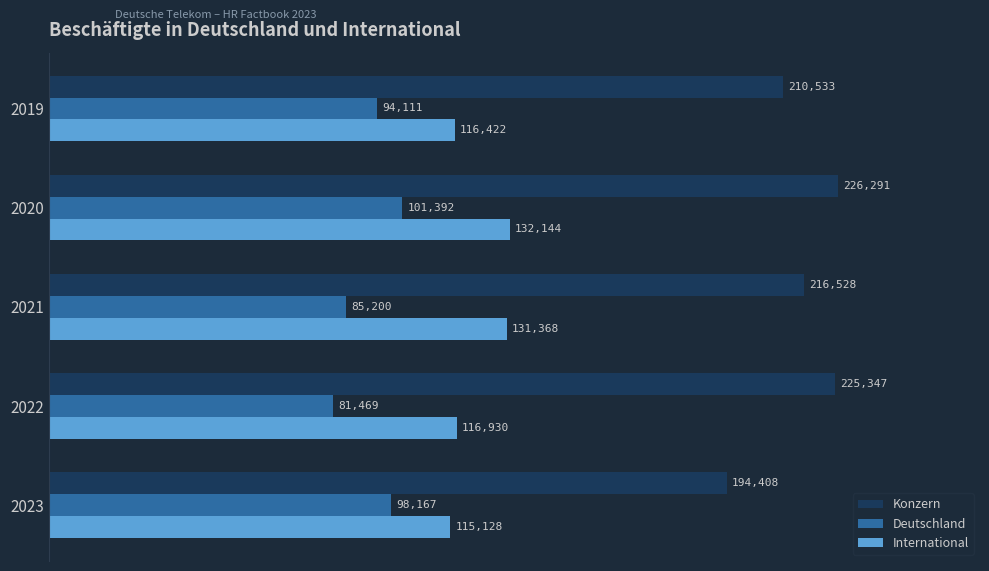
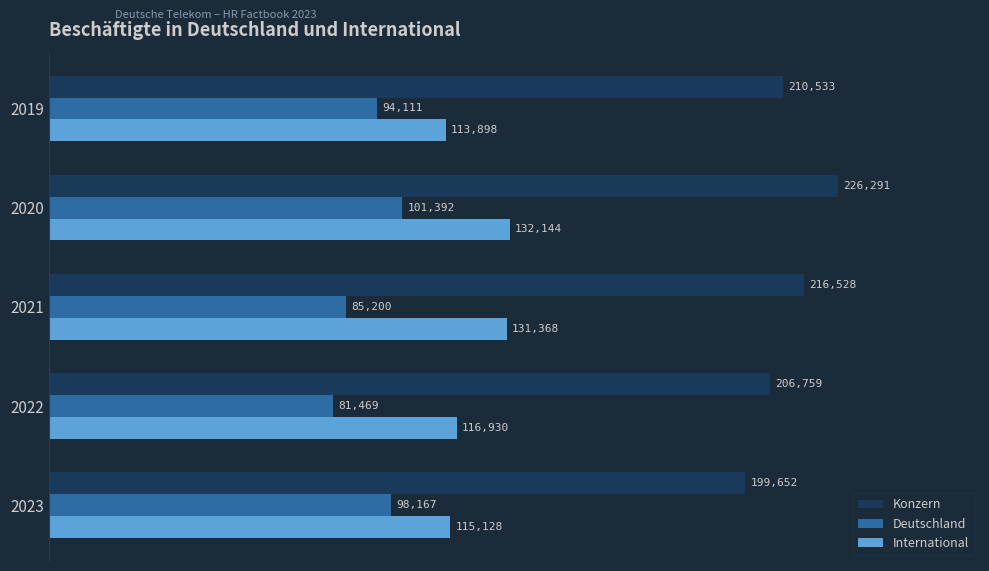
International, 2019: 116,422 -> 113,898
Konzern, 2022: 225,347 -> 206,759
Konzern, 2023: 194,408 -> 199,652
